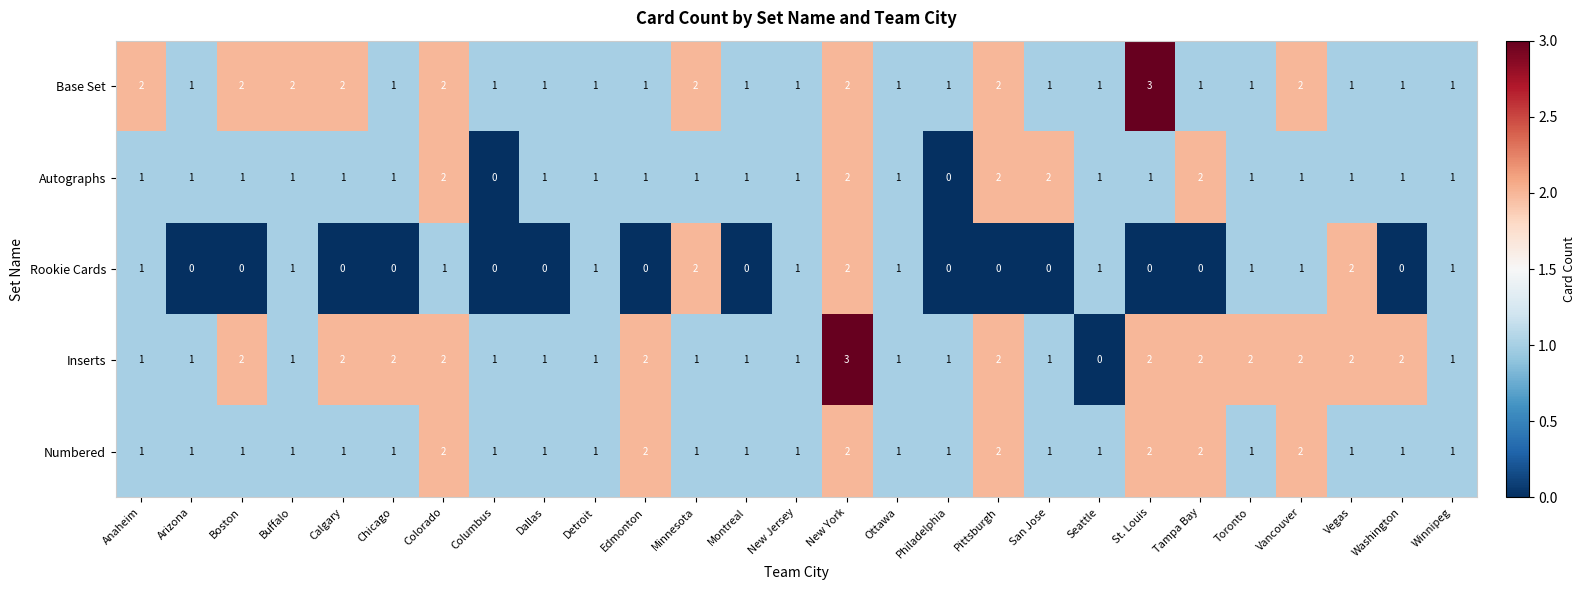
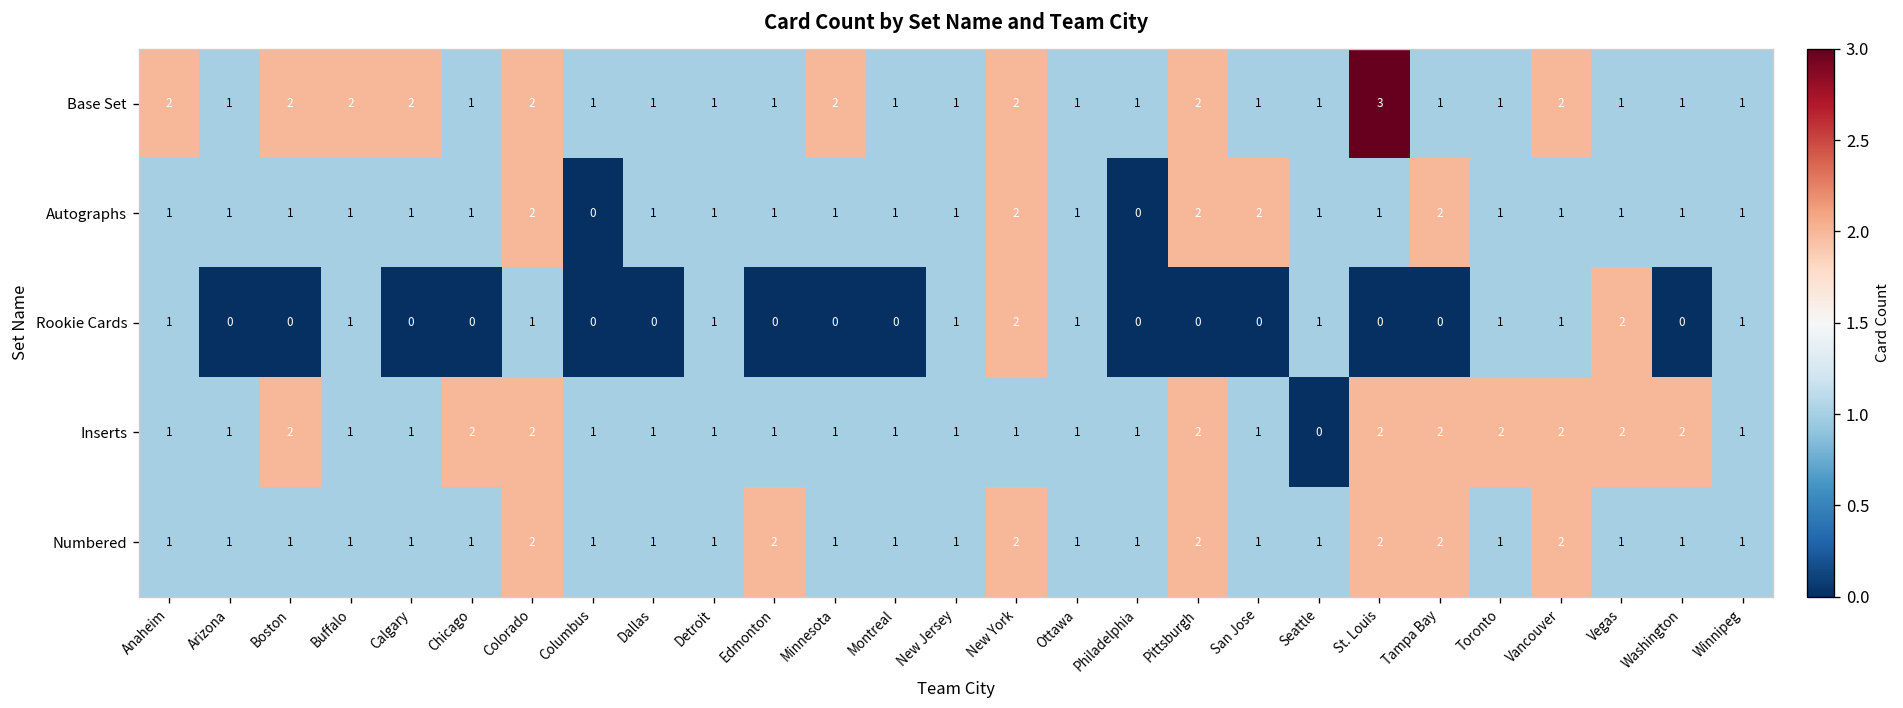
Rookie Cards, Minnesota: 2 -> 0
Inserts, Calgary: 2 -> 1
Inserts, Edmonton: 2 -> 1
Inserts, New York: 3 -> 1
